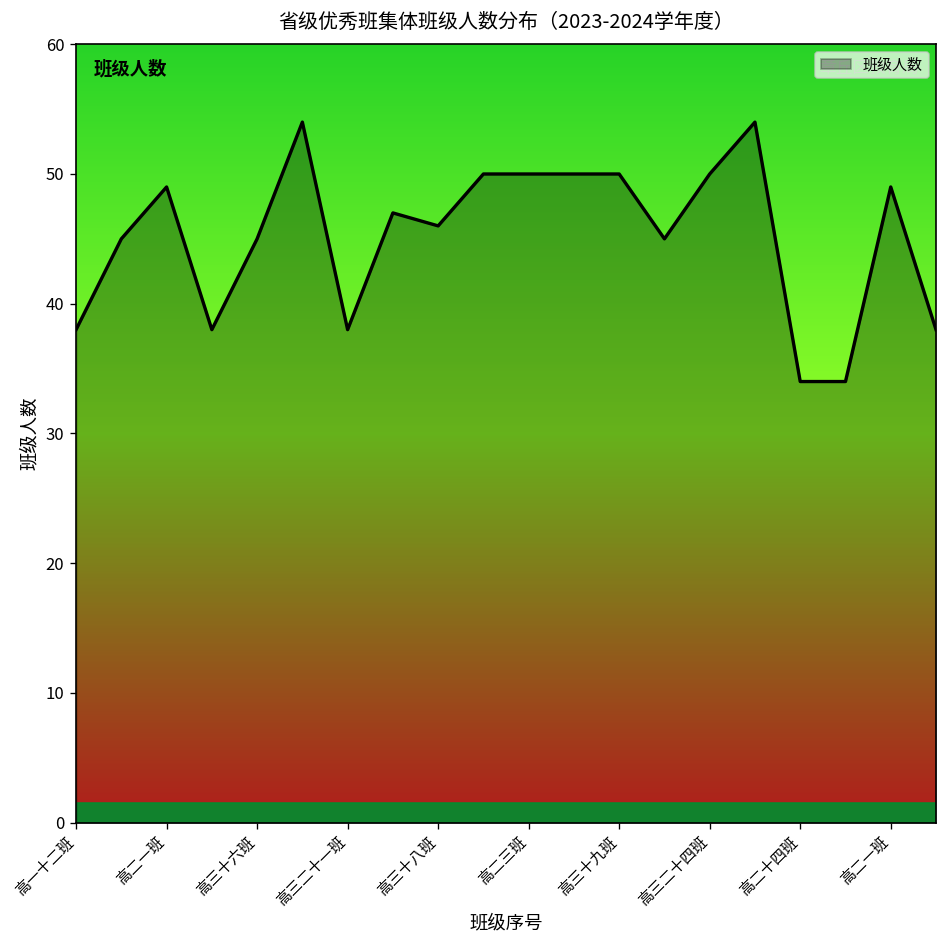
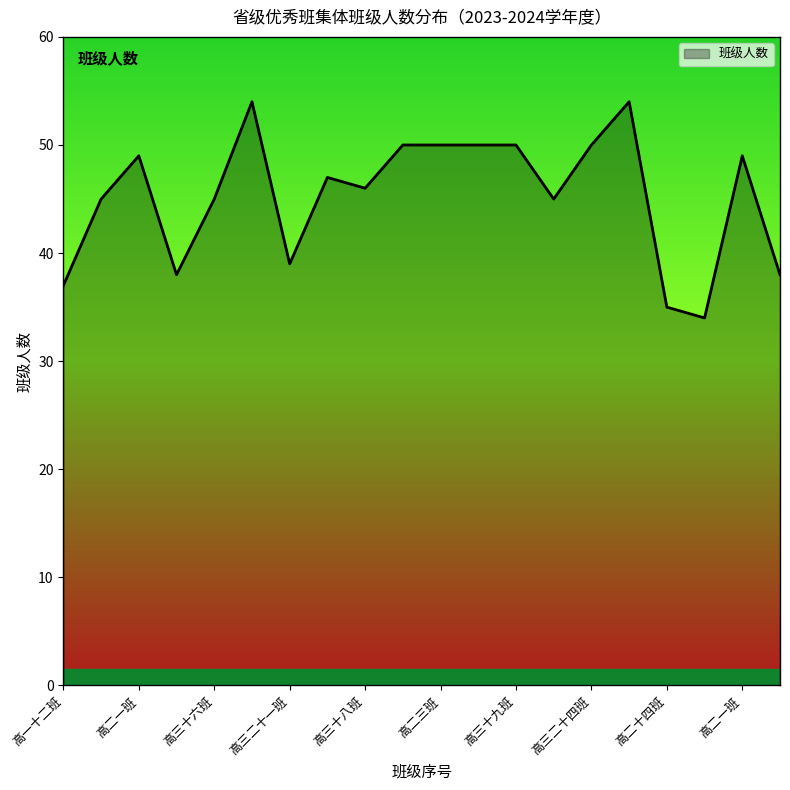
高一十二班: 38 -> 37
高三二十一班: 38 -> 39
高二十四班: 34 -> 35
